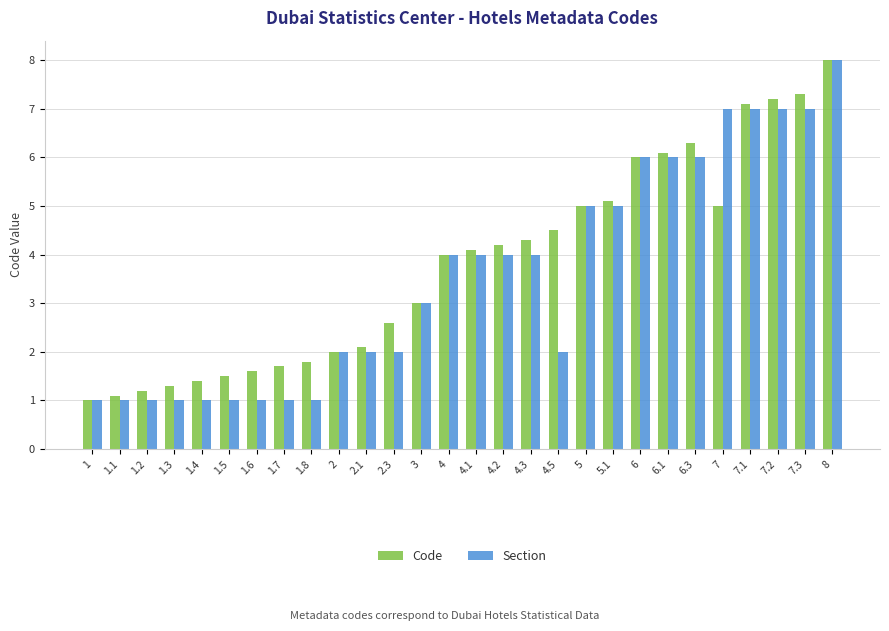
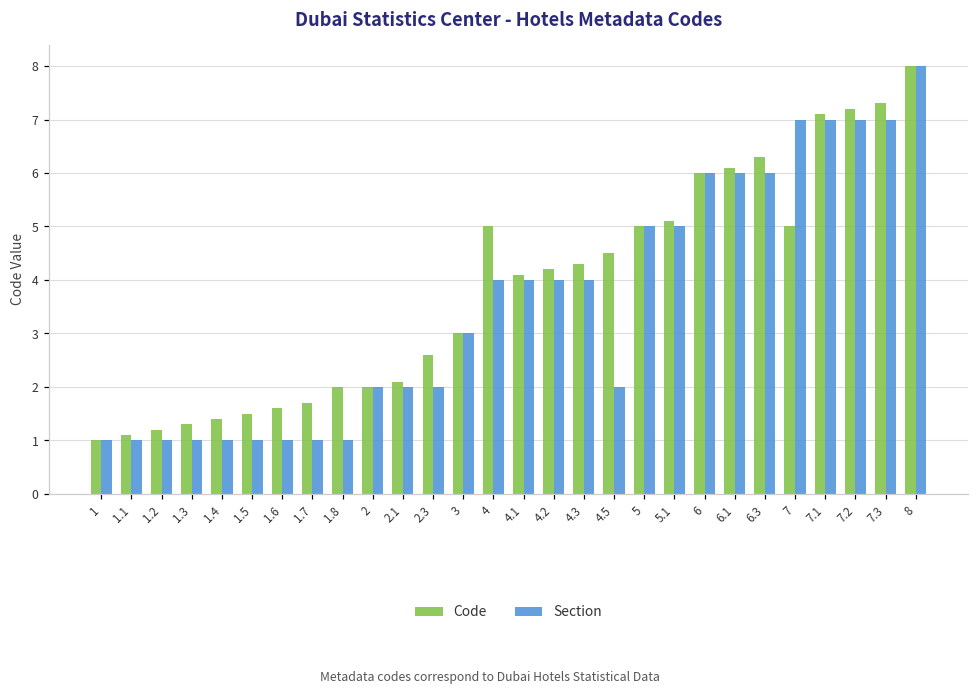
Code, 1.8: 1.8 -> 2.0
Code, 4: 4 -> 5
